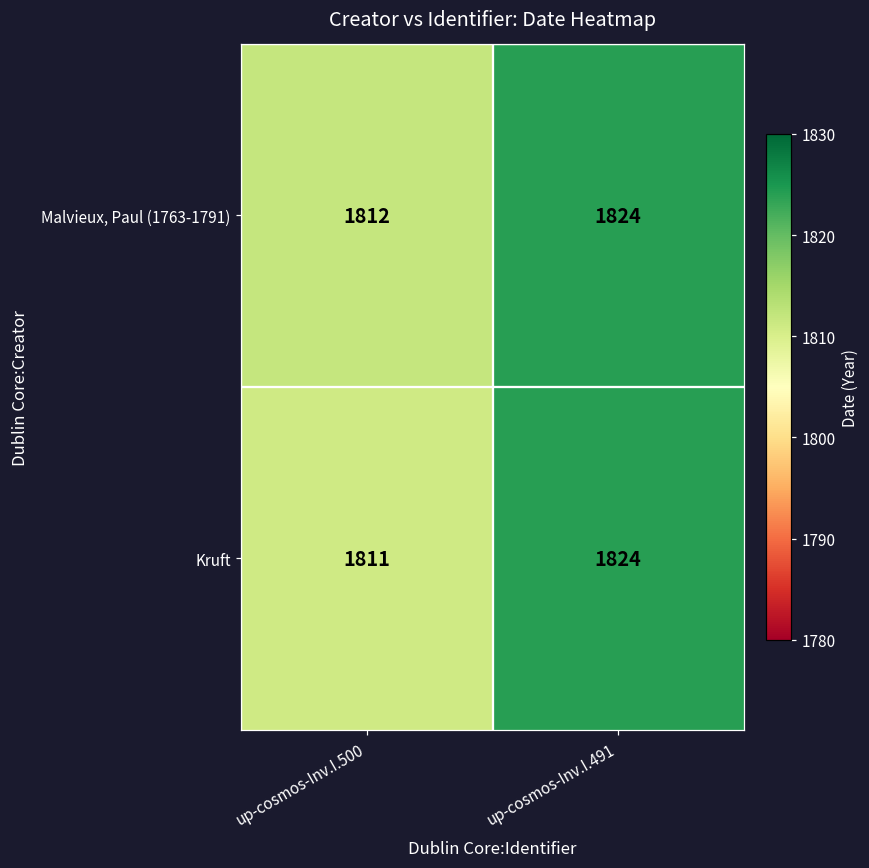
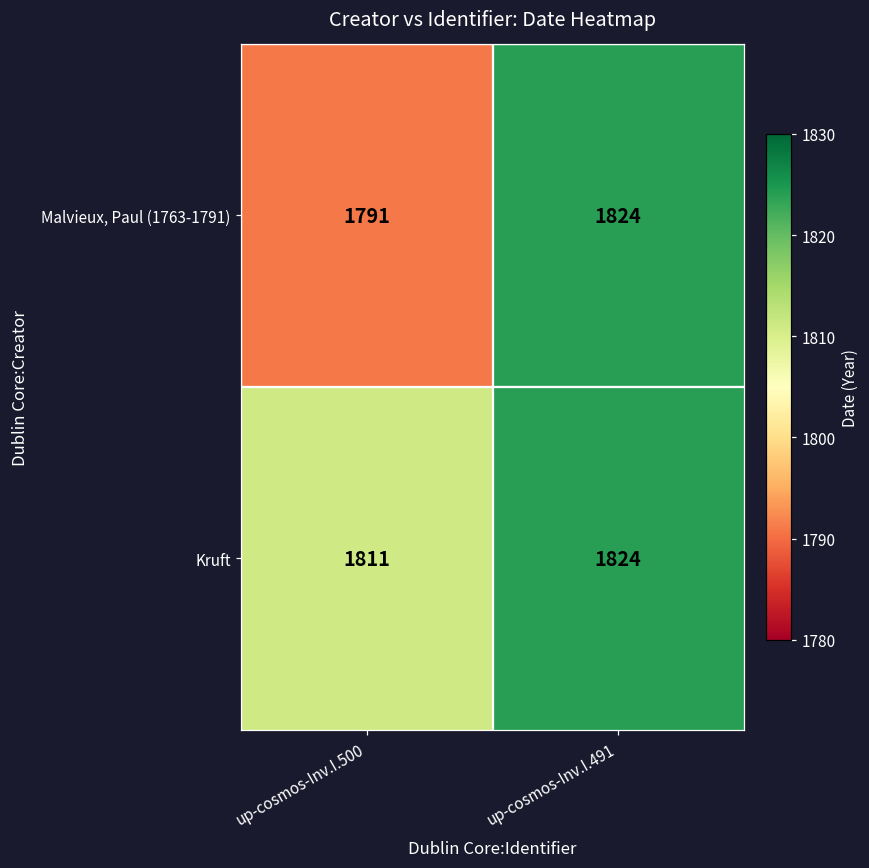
Malvieux, Paul (1763-1791), up-cosmos-Inv.I.500: 1812 -> 1791
